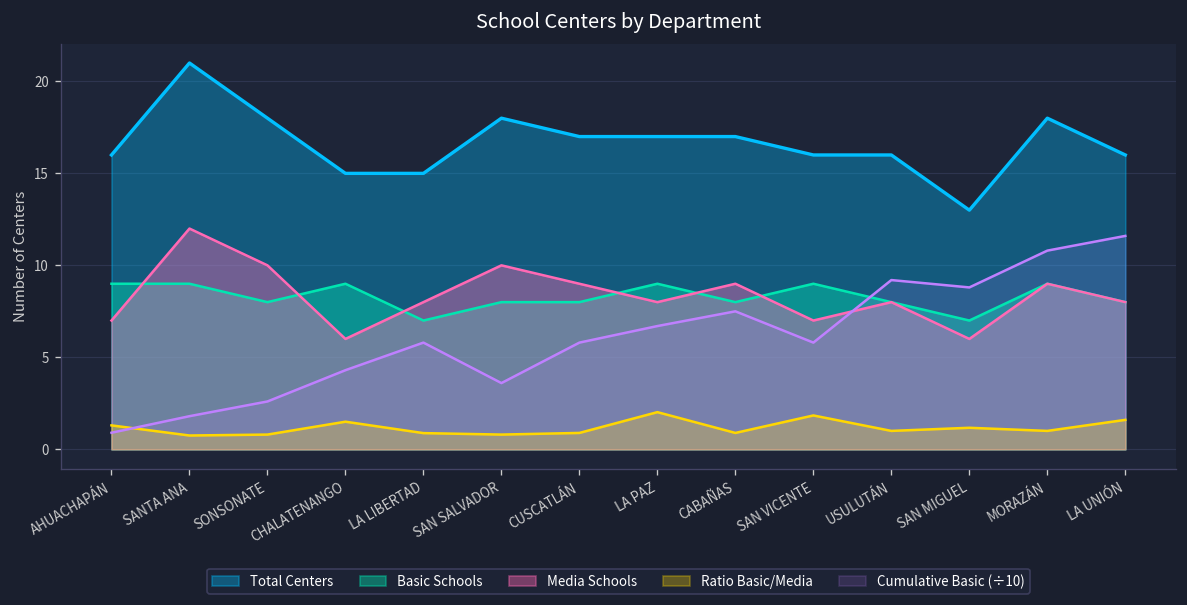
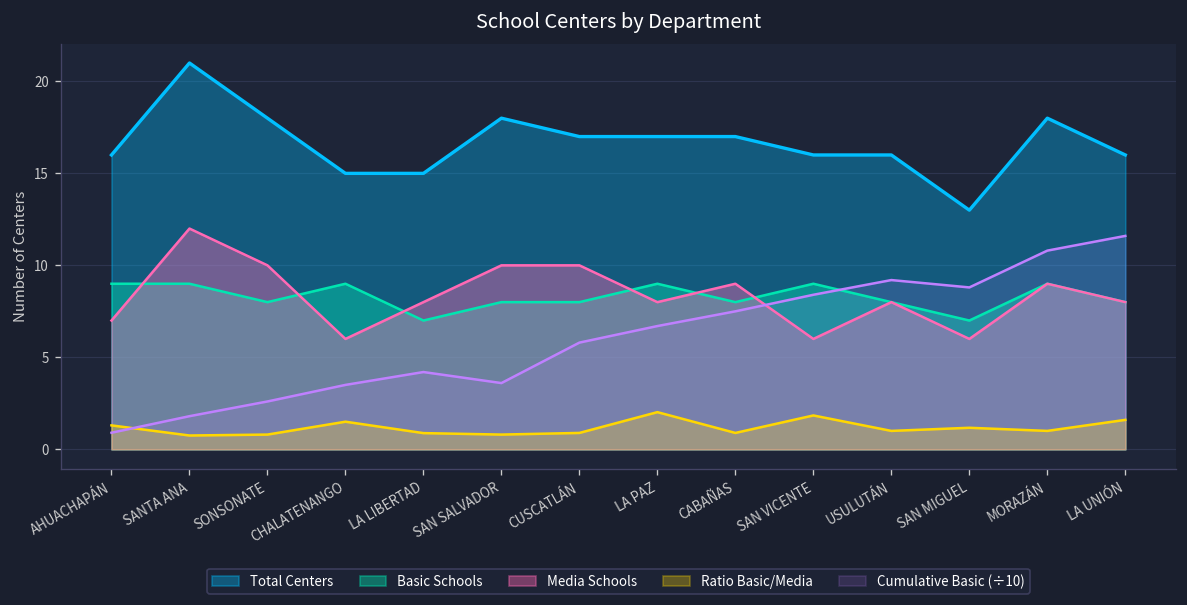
Cumulative Basic (÷10), CHALATENANGO: 4.3 -> 3.5
Cumulative Basic (÷10), LA LIBERTAD: 5.8 -> 4.2
Media Schools, CUSCATLÁN: 9 -> 10
Media Schools, SAN VICENTE: 7 -> 6
Cumulative Basic (÷10), SAN VICENTE: 5.8 -> 8.4
